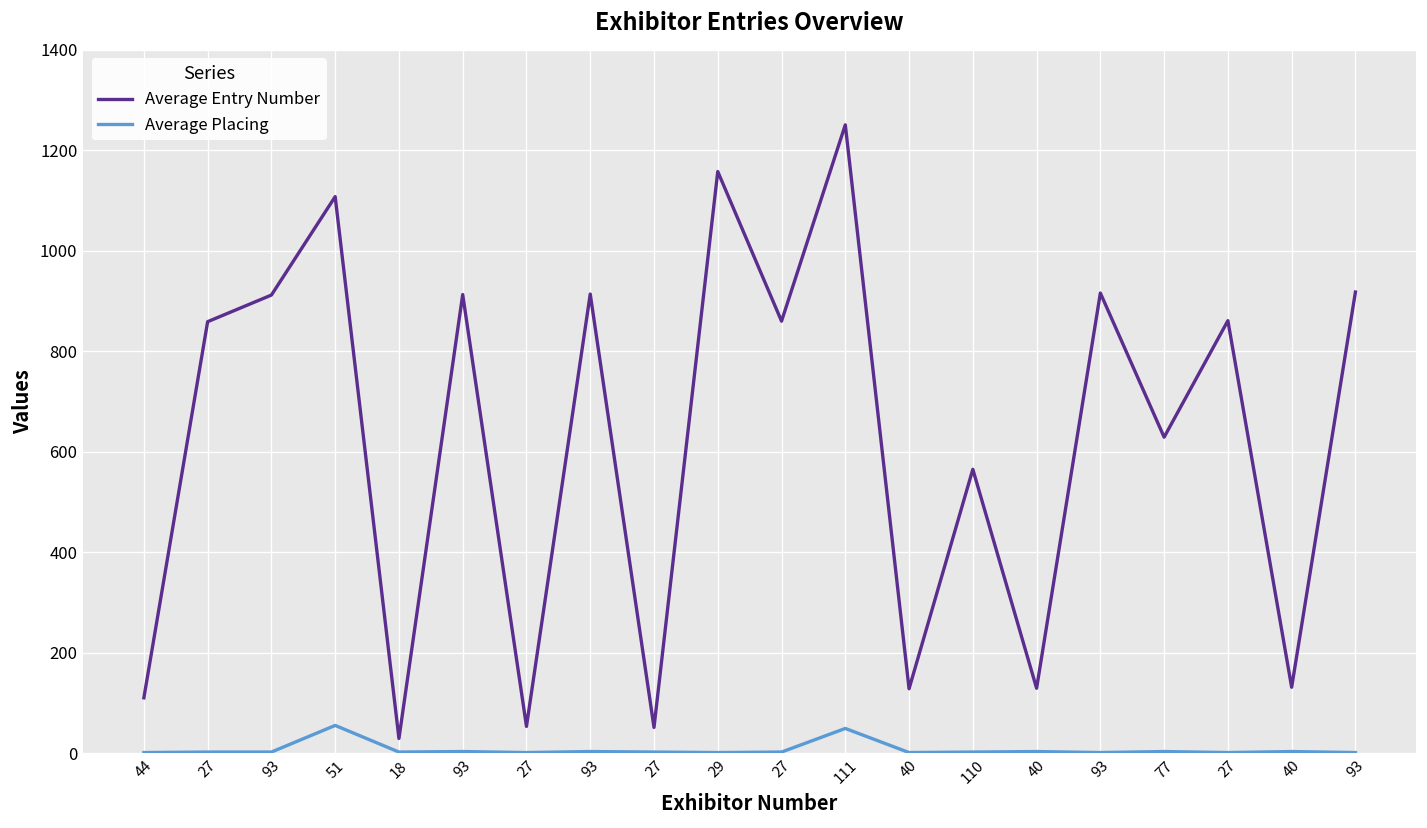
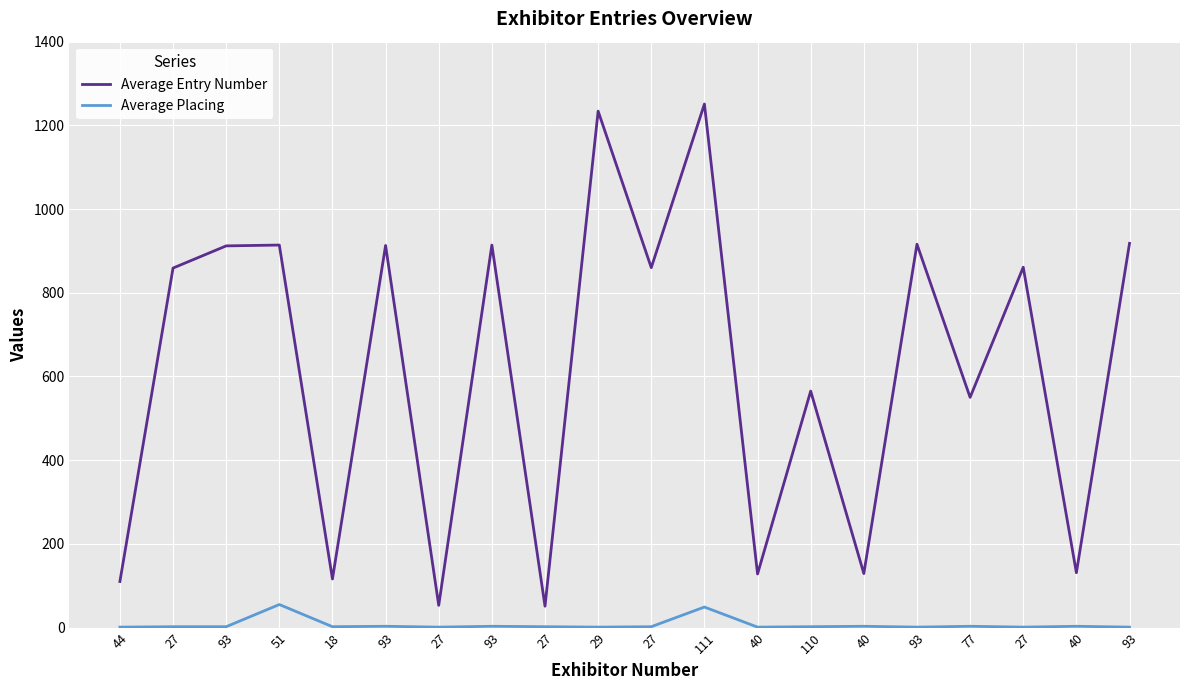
Average Entry Number, 51: 1110 -> 910
Average Entry Number, 18: 30 -> 120
Average Entry Number, 29: 1160 -> 1230
Average Entry Number, 77: 630 -> 550
